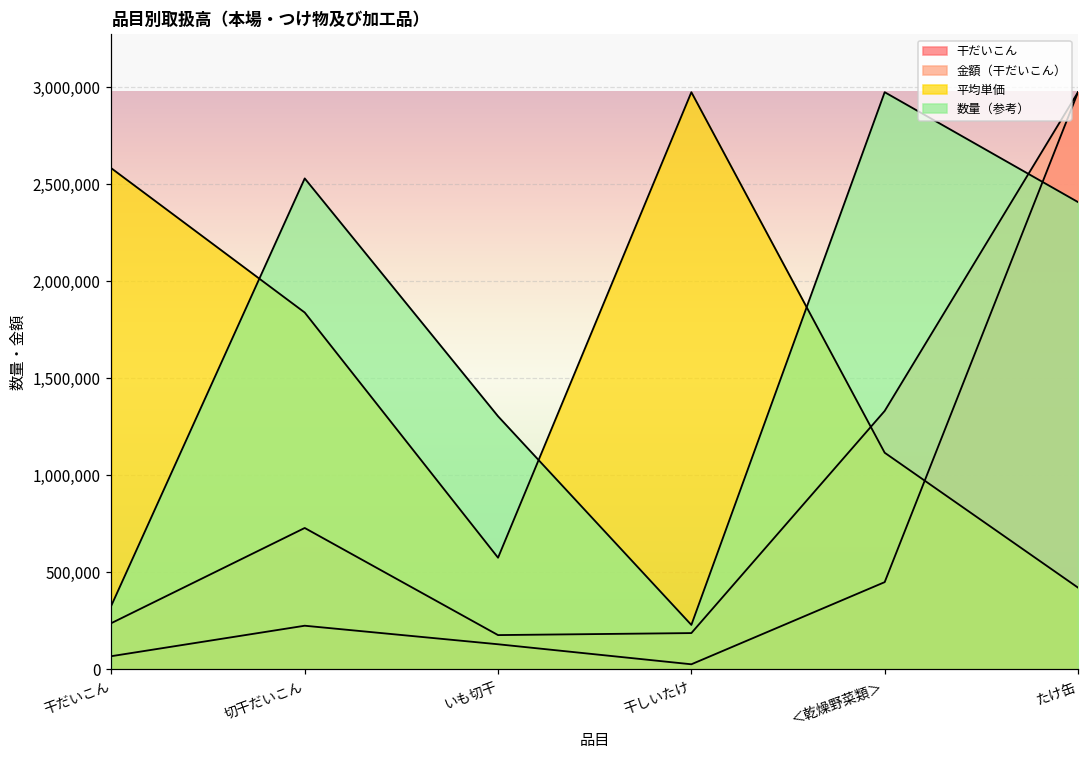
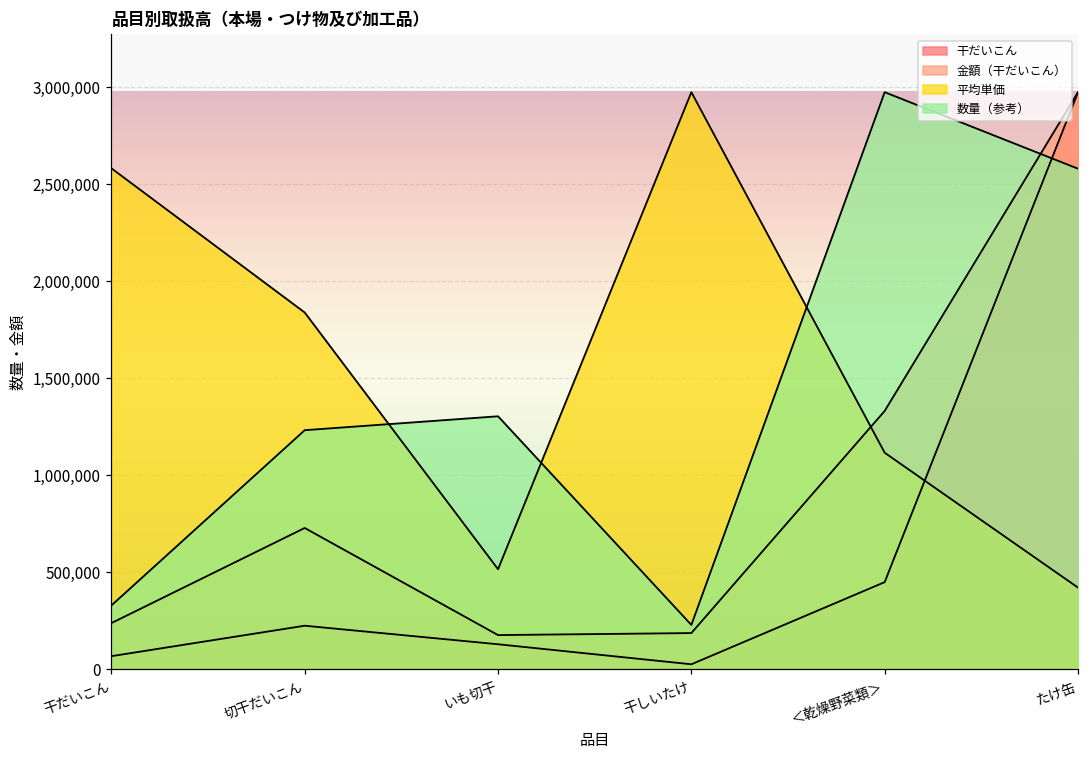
数量（参考）, 切干だいこん: 2,530,000 -> 1,230,000
平均単価, いも切干: 580,000 -> 520,000
数量（参考）, たけ缶: 2,410,000 -> 2,580,000
